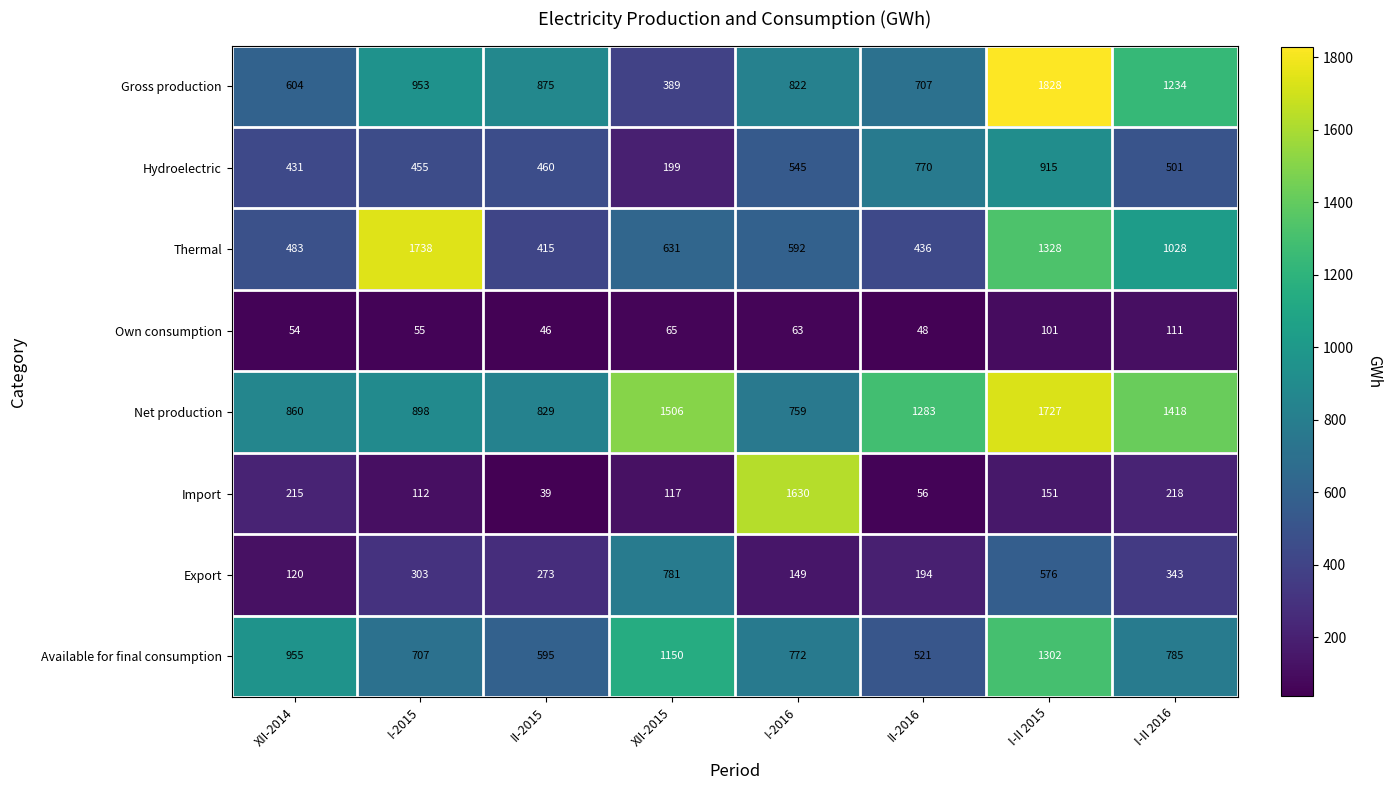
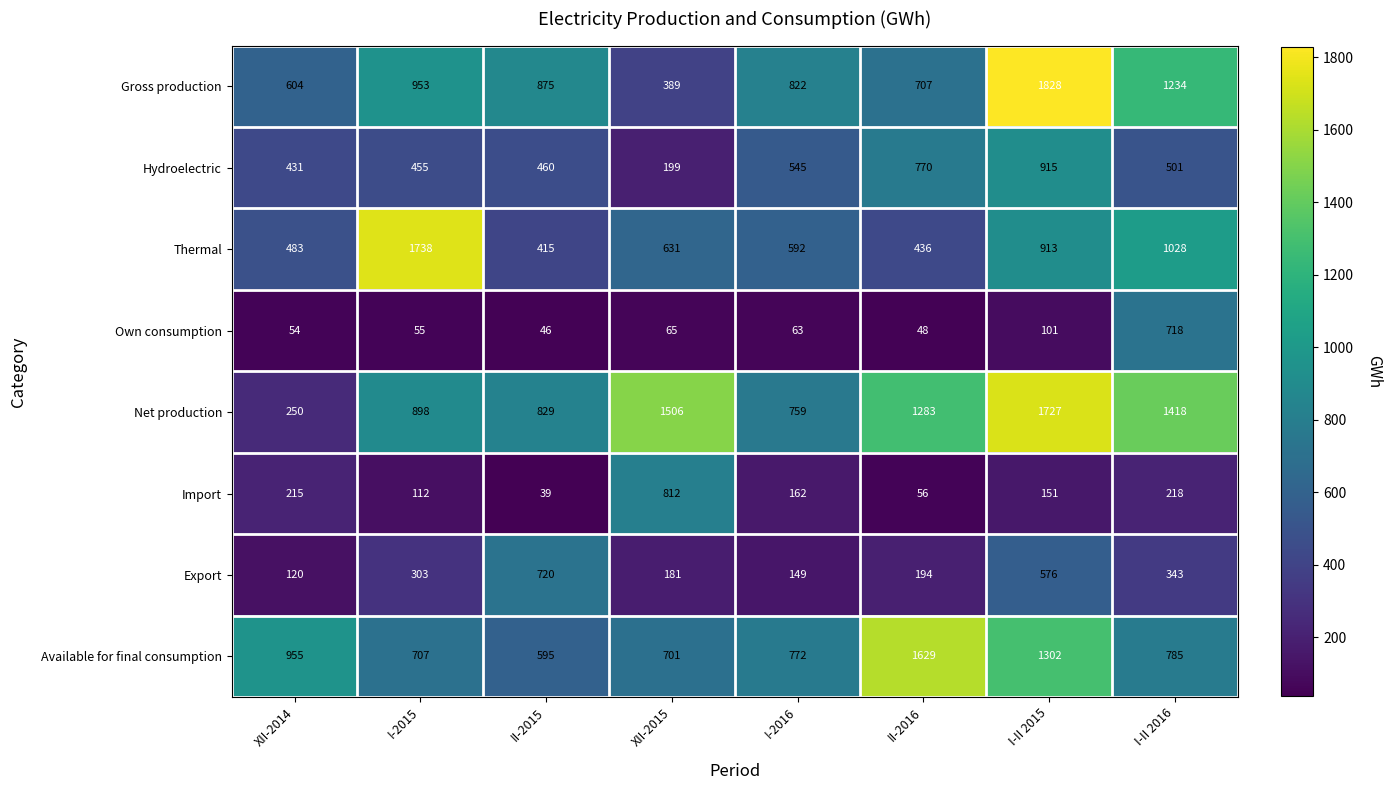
Thermal, I-II 2015: 1328 -> 913
Own consumption, I-II 2016: 111 -> 718
Net production, XII-2014: 860 -> 250
Import, XII-2015: 117 -> 812
Import, I-2016: 1630 -> 162
Export, II-2015: 273 -> 720
Export, XII-2015: 781 -> 181
Available for final consumption, XII-2015: 1150 -> 701
Available for final consumption, II-2016: 521 -> 1629
